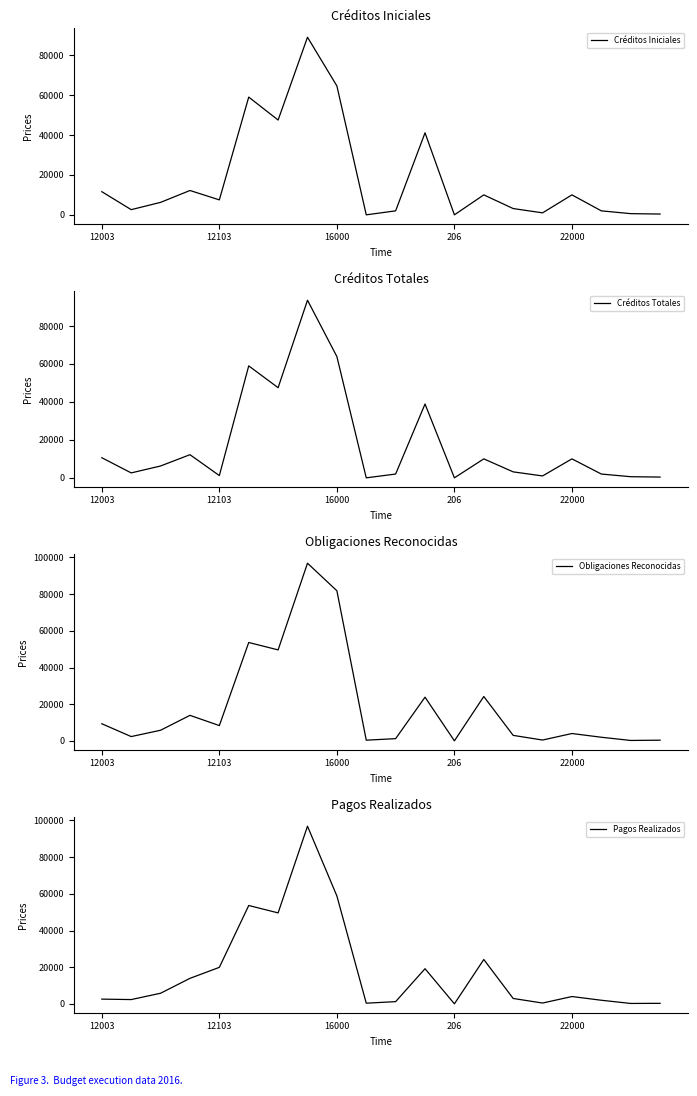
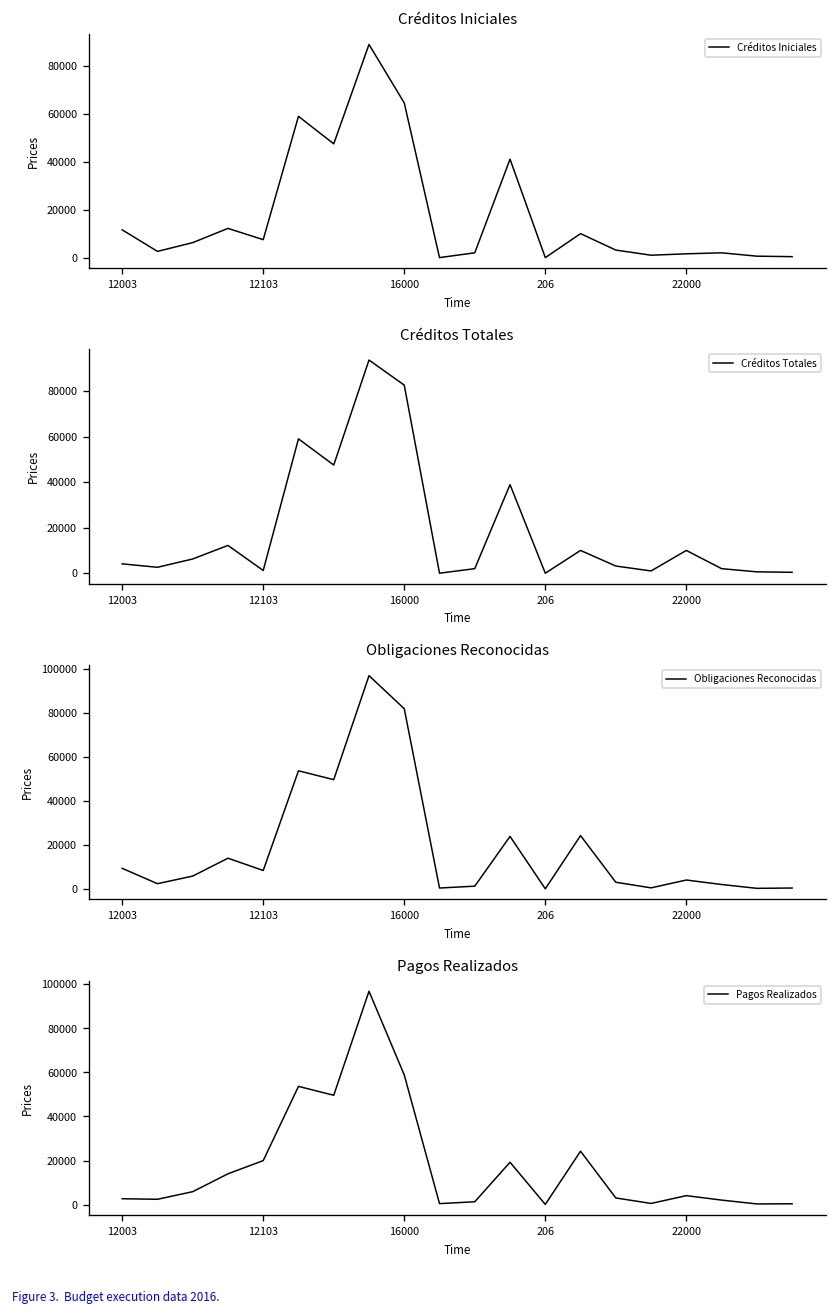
Créditos Iniciales, 22000: 10000 -> 2000
Créditos Totales, 12003: 11000 -> 4000
Créditos Totales, 16000: 64000 -> 83000
